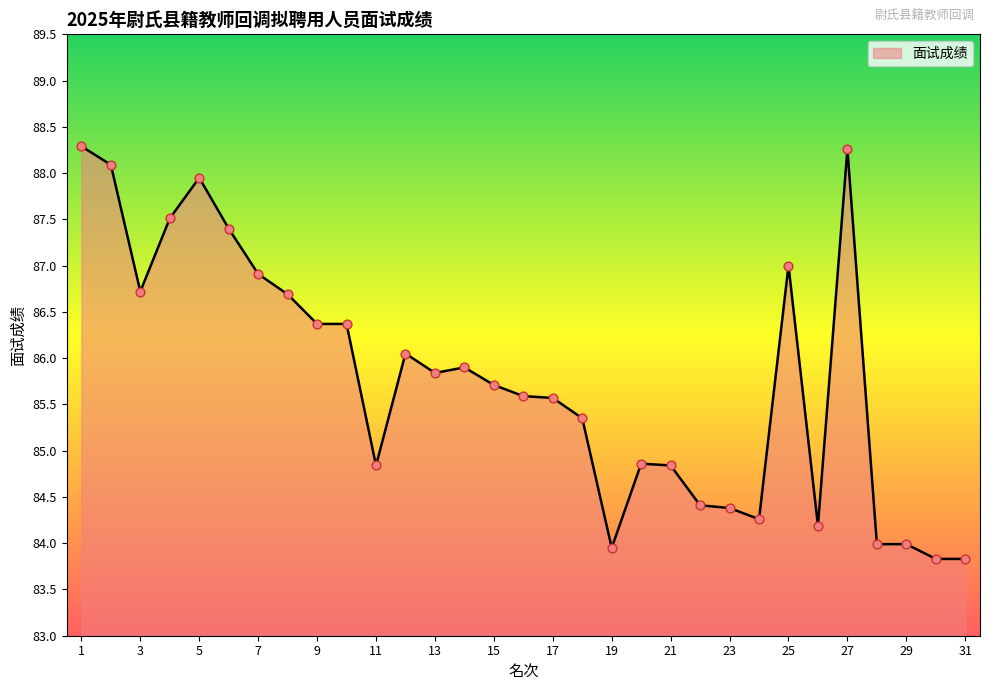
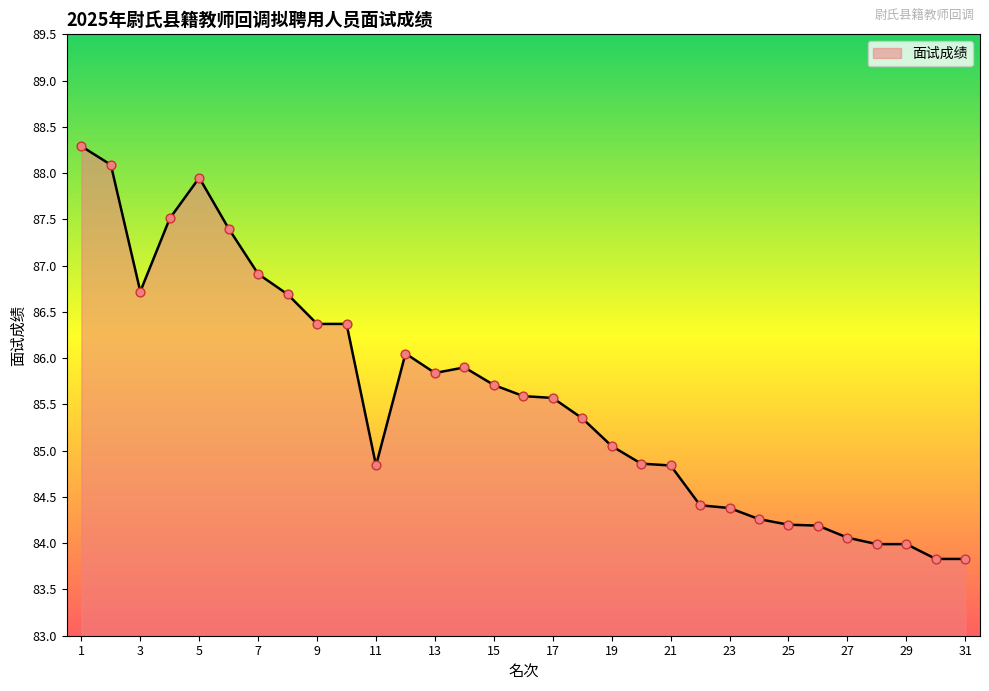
19: 84.0 -> 85.1
25: 87.0 -> 84.2
27: 88.3 -> 84.1
